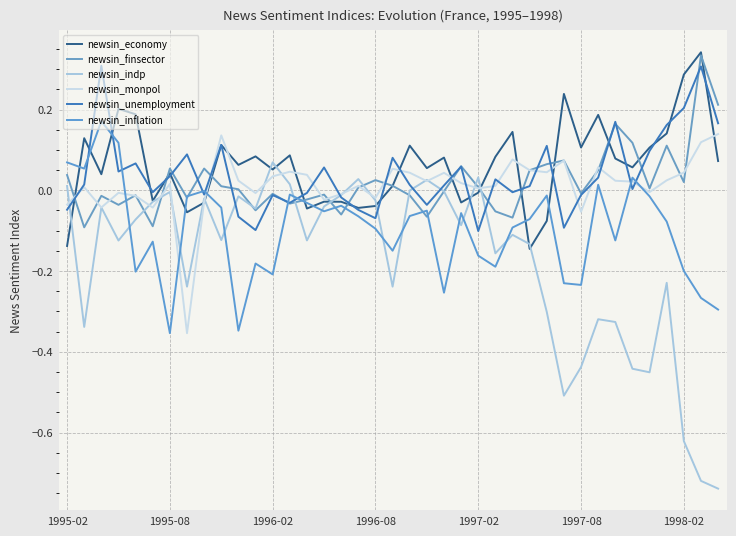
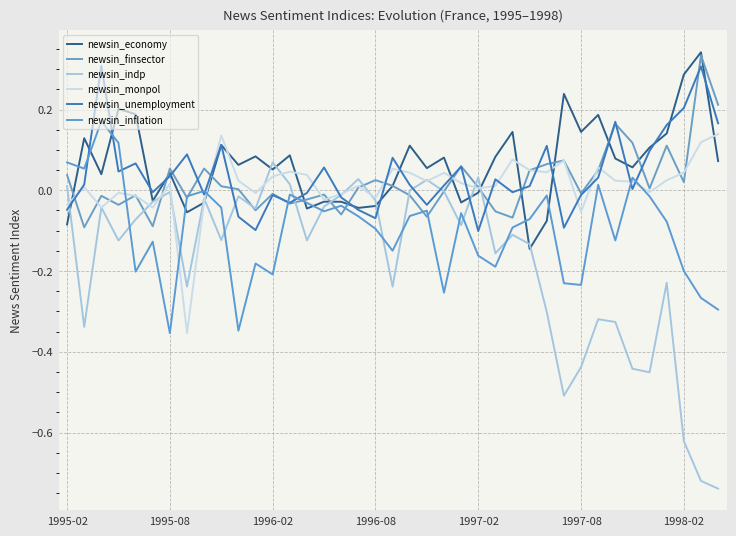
newsin_economy, 1995-02: -0.14 -> -0.08
newsin_economy, 1997-08: 0.11 -> 0.14
